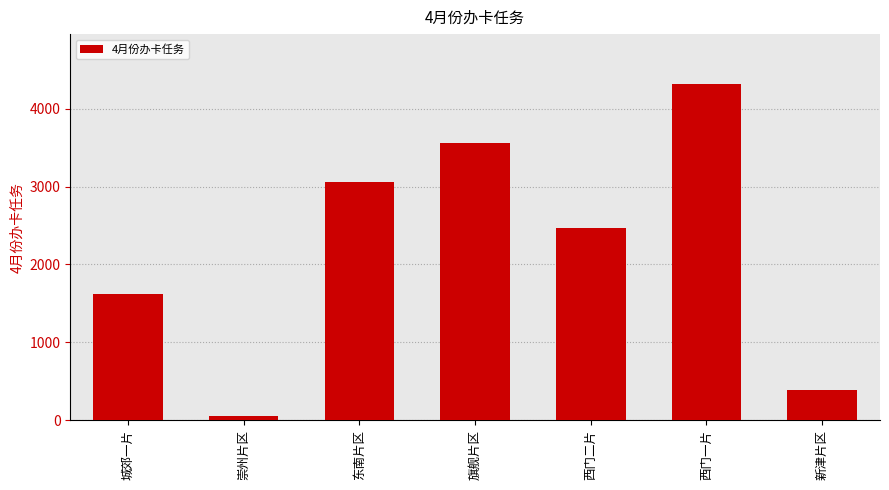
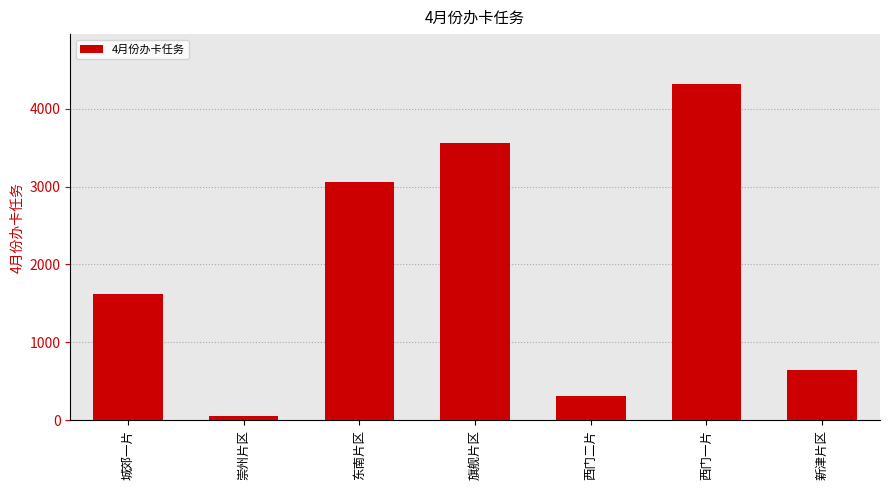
西门二片: 2500 -> 300
新津片区: 400 -> 600
